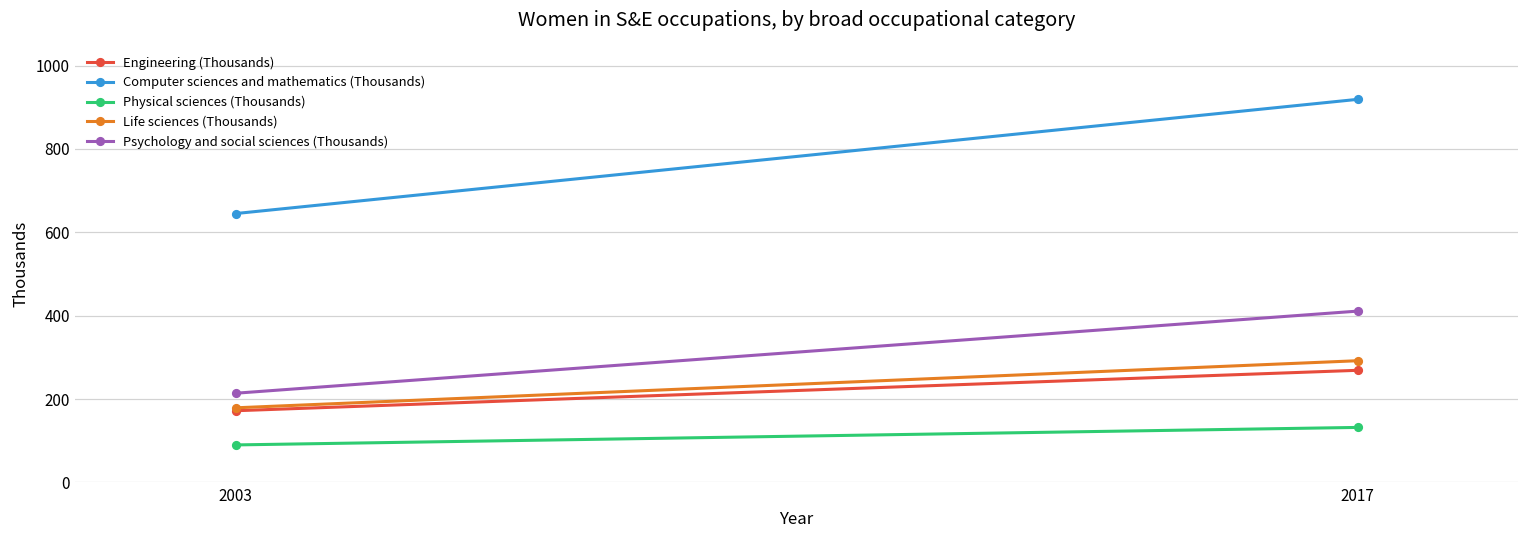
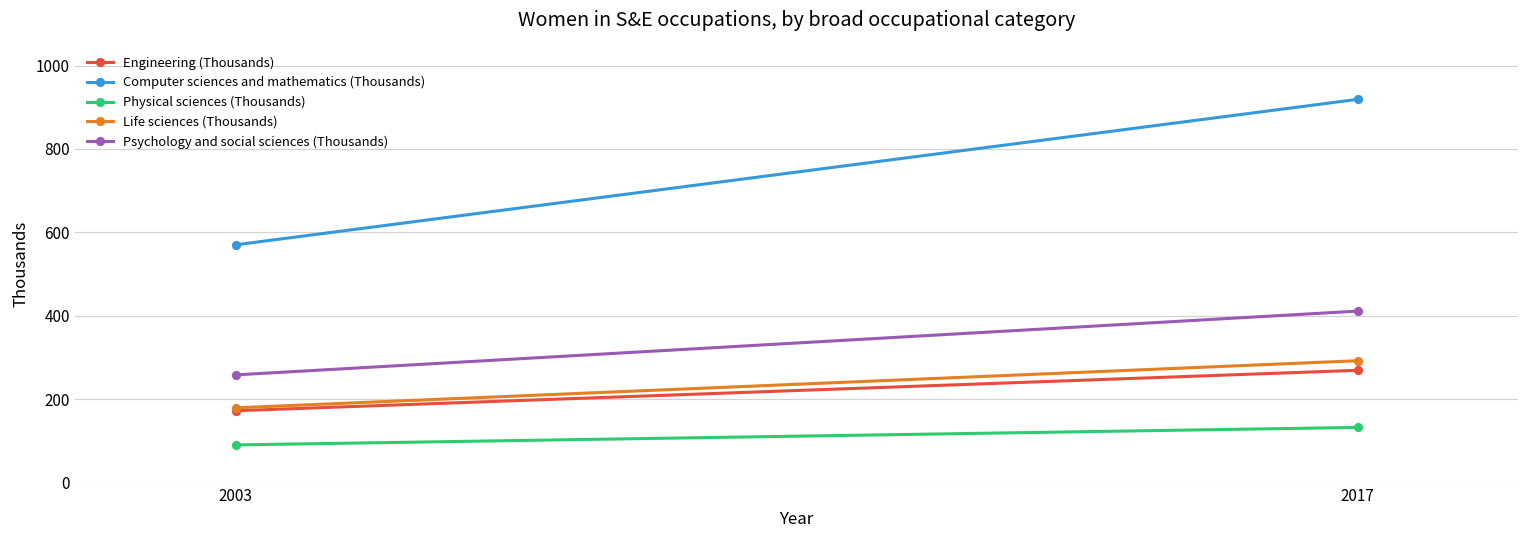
Computer sciences and mathematics (Thousands), 2003: 650 -> 570
Psychology and social sciences (Thousands), 2003: 210 -> 260
